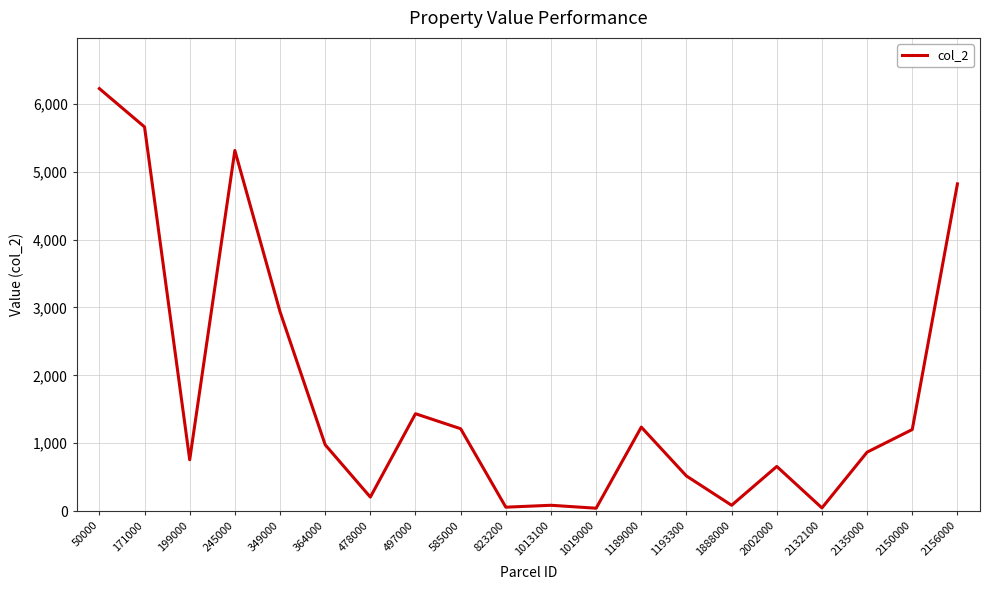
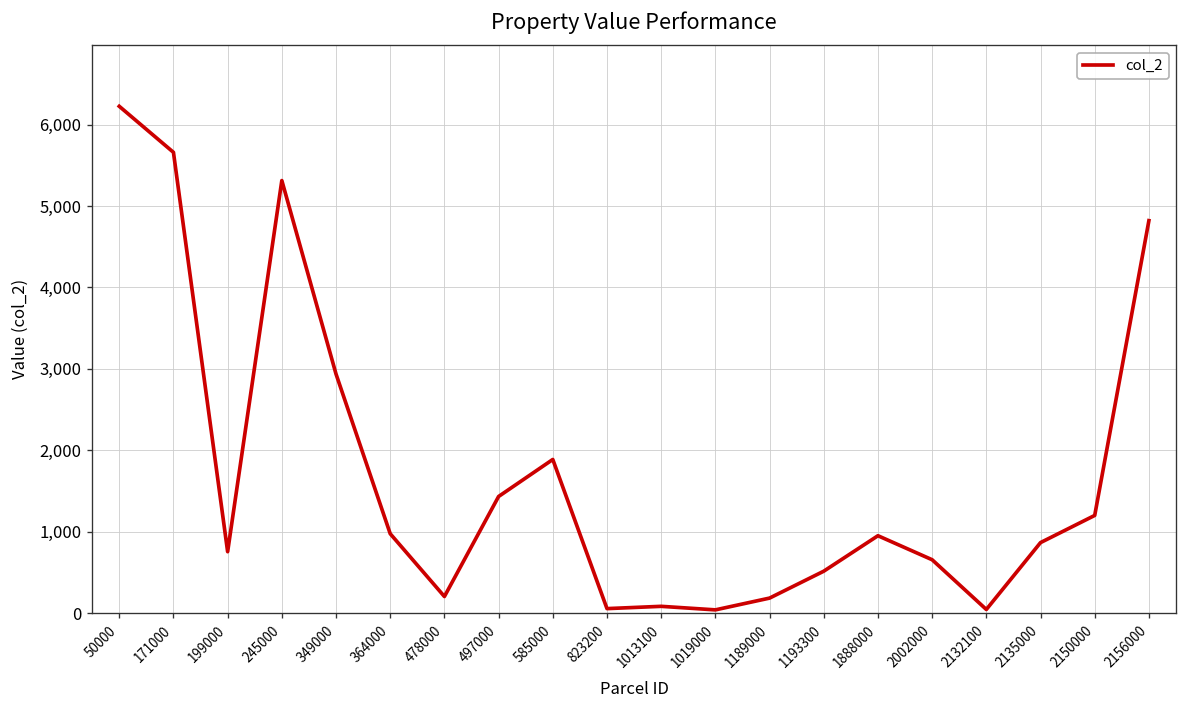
585000: 1,200 -> 1,900
1189000: 1,200 -> 200
1888000: 100 -> 1,000
